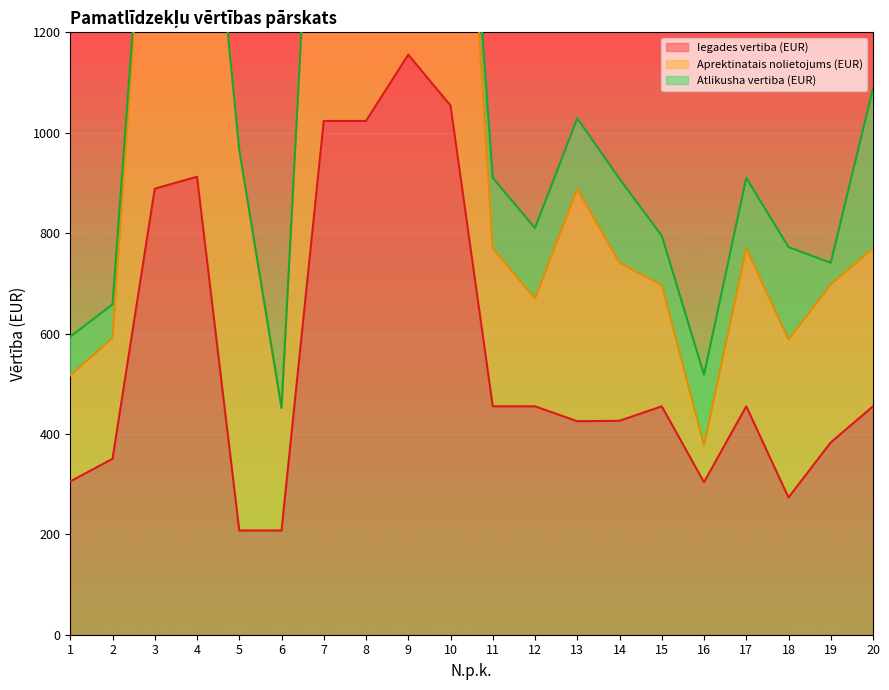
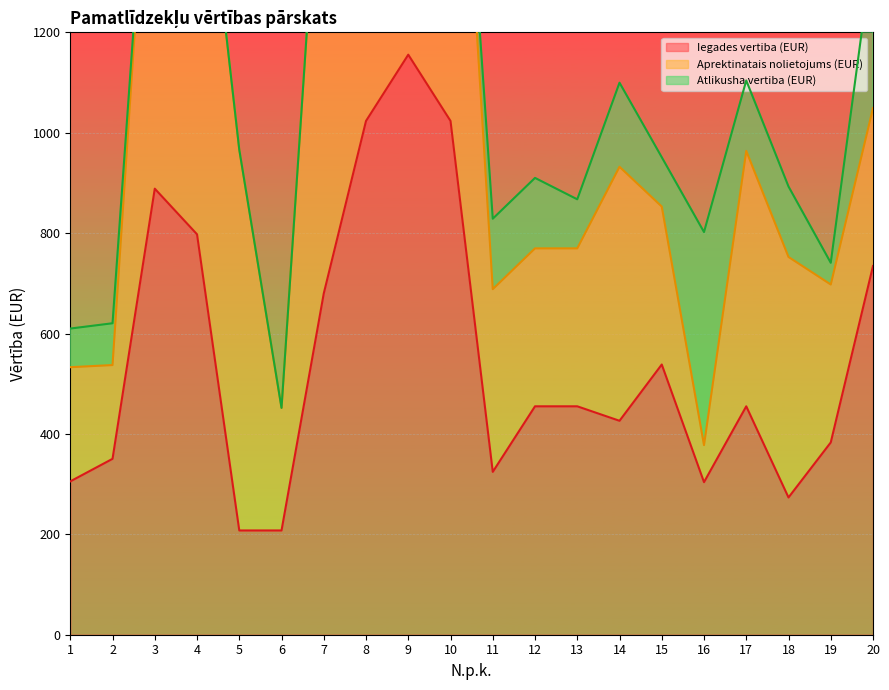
Aprektinatais nolietojums (EUR), 1: 210 -> 230
Aprektinatais nolietojums (EUR), 2: 240 -> 190
Atlikusha vertiba (EUR), 2: 70 -> 80
Iegades vertiba (EUR), 4: 910 -> 800
Iegades vertiba (EUR), 7: 1020 -> 680
Iegades vertiba (EUR), 10: 1050 -> 1020
Iegades vertiba (EUR), 11: 460 -> 320
Aprektinatais nolietojums (EUR), 11: 310 -> 360
Aprektinatais nolietojums (EUR), 12: 210 -> 310
Iegades vertiba (EUR), 13: 430 -> 460
Aprektinatais nolietojums (EUR), 13: 460 -> 310
Atlikusha vertiba (EUR), 13: 140 -> 100
Aprektinatais nolietojums (EUR), 14: 310 -> 510
Iegades vertiba (EUR), 15: 460 -> 540
Aprektinatais nolietojums (EUR), 15: 240 -> 310
Atlikusha vertiba (EUR), 16: 140 -> 420
Aprektinatais nolietojums (EUR), 17: 310 -> 510
Aprektinatais nolietojums (EUR), 18: 310 -> 480
Atlikusha vertiba (EUR), 18: 180 -> 140
Iegades vertiba (EUR), 20: 460 -> 730
